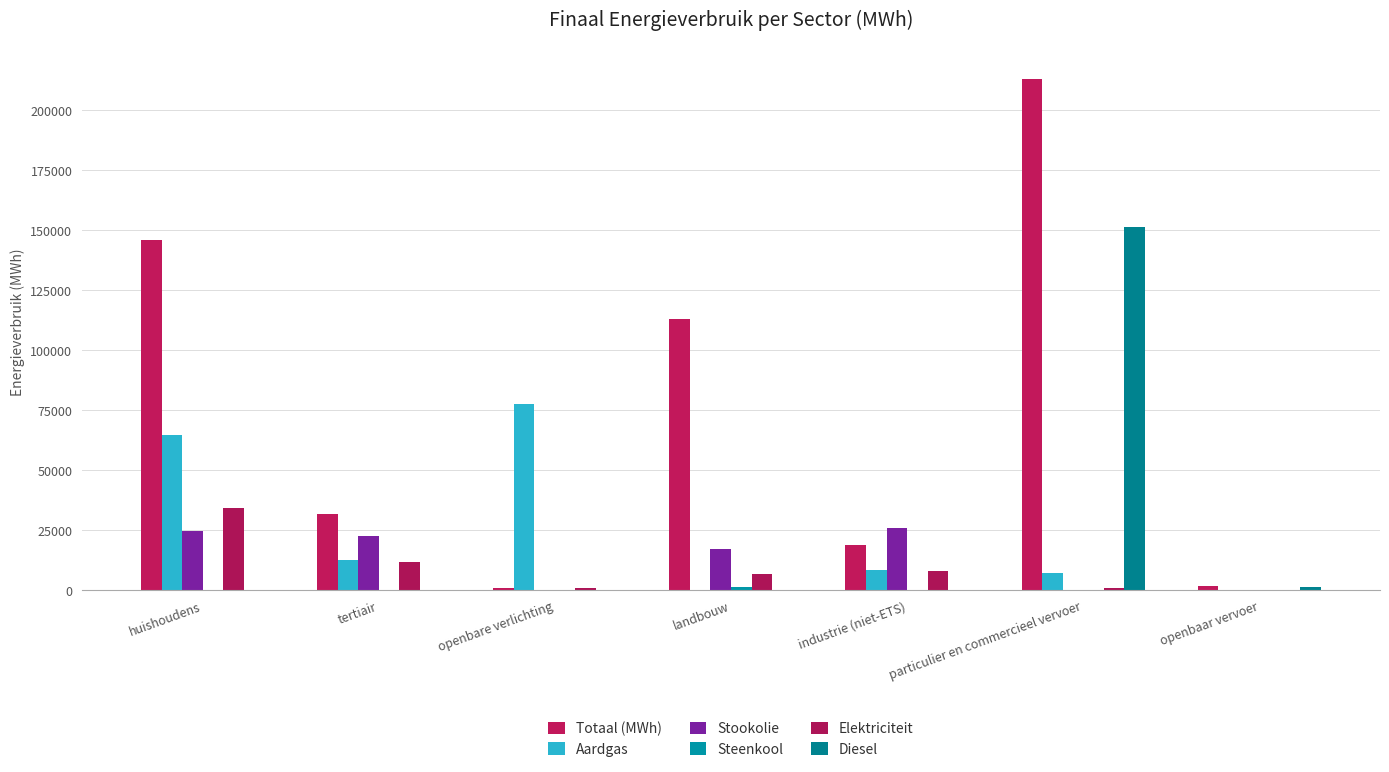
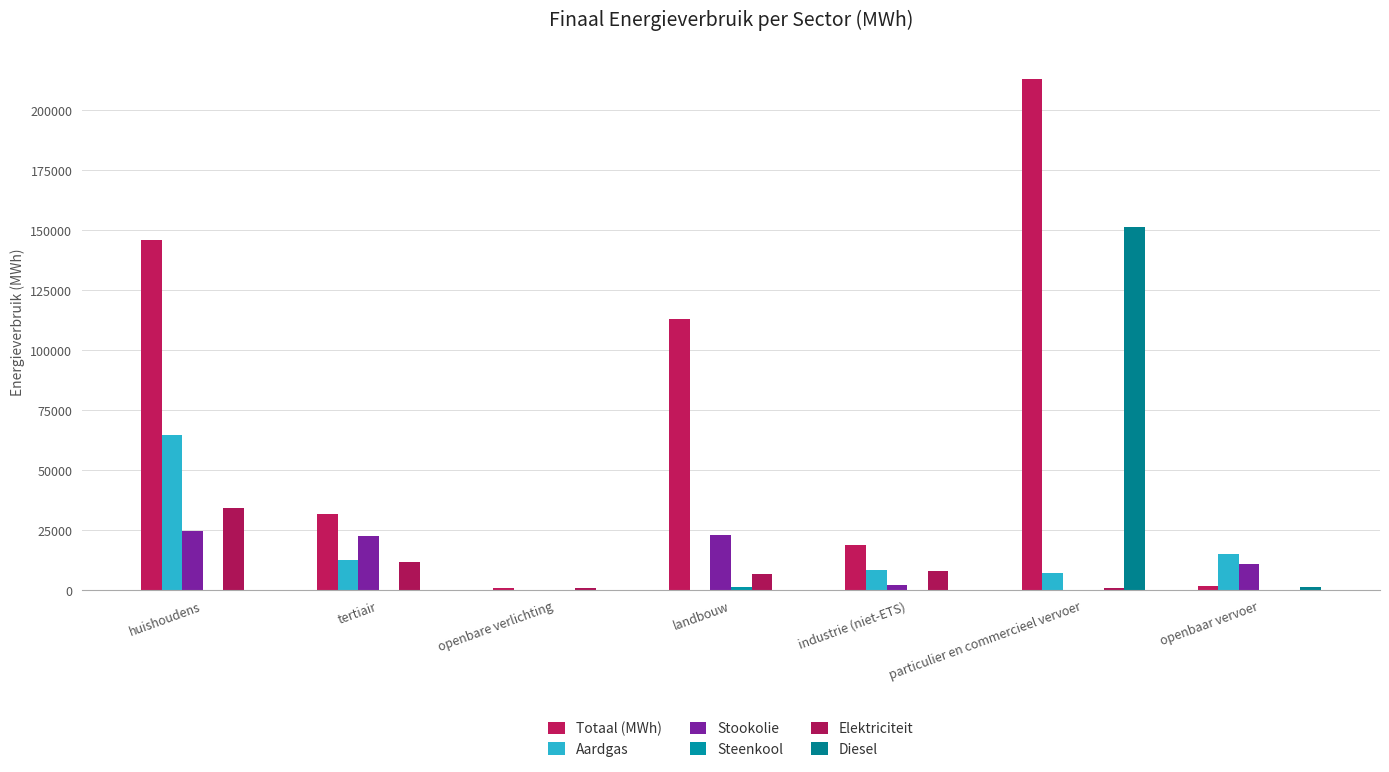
Aardgas, openbare verlichting: 78000 -> 0
Stookolie, landbouw: 17000 -> 23000
Stookolie, industrie (niet-ETS): 26000 -> 2000
Aardgas, openbaar vervoer: 0 -> 15000
Stookolie, openbaar vervoer: 0 -> 11000
